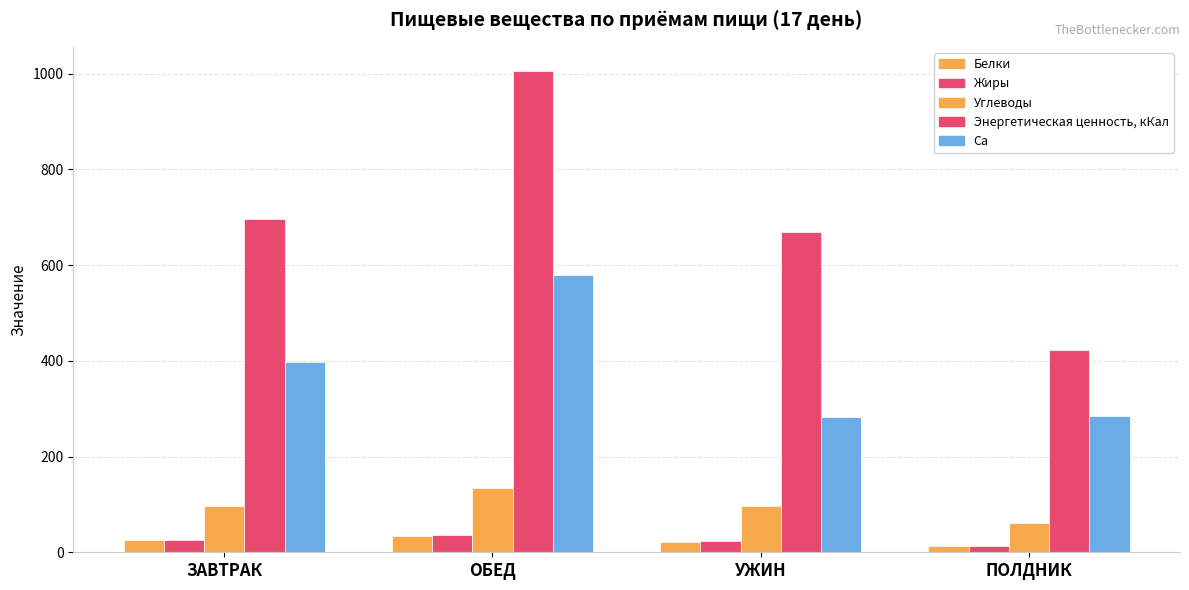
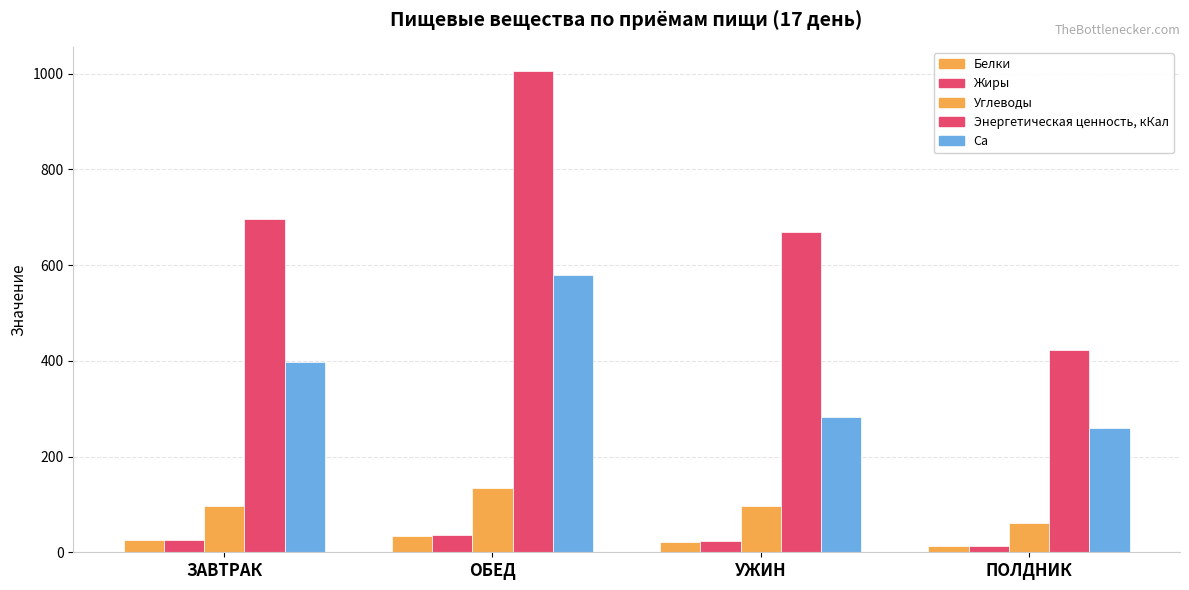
Са, ПОЛДНИК: 280 -> 260
